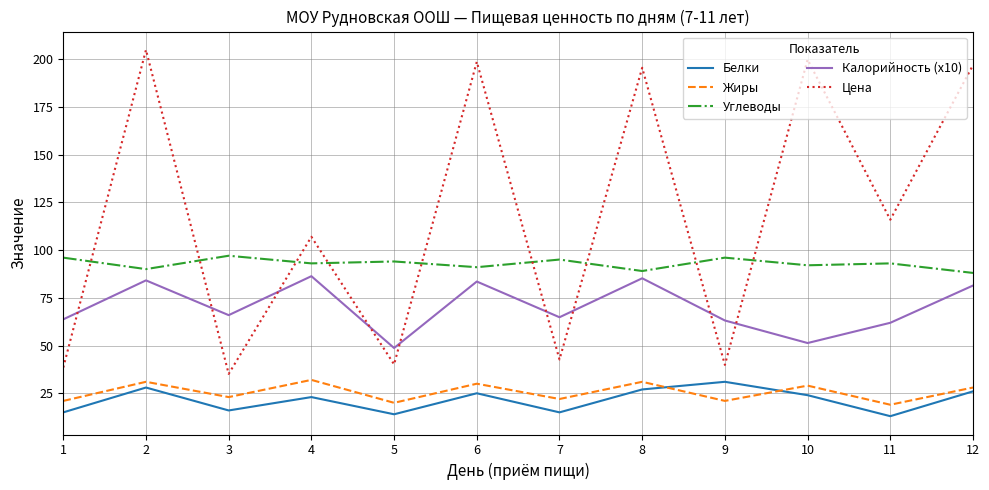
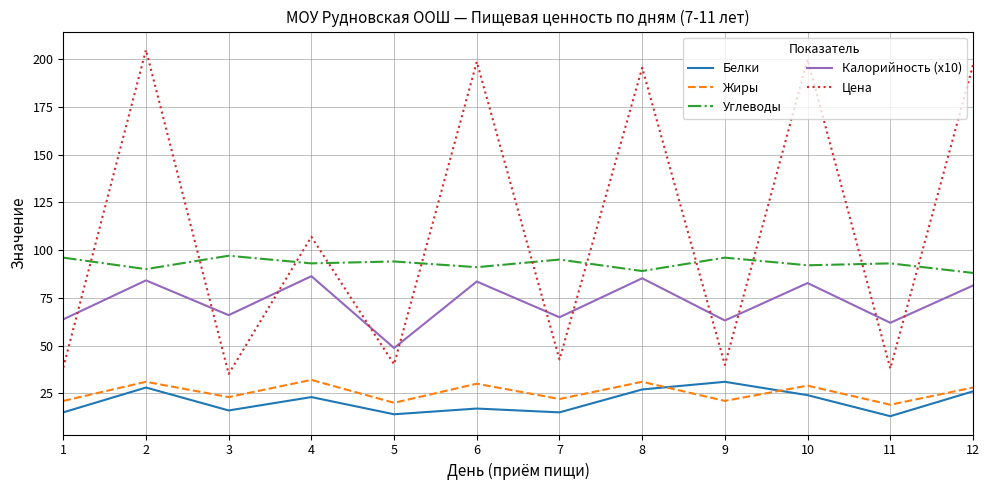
Белки, 6: 25 -> 17
Калорийность (x10), 10: 51 -> 83
Цена, 11: 116 -> 38
